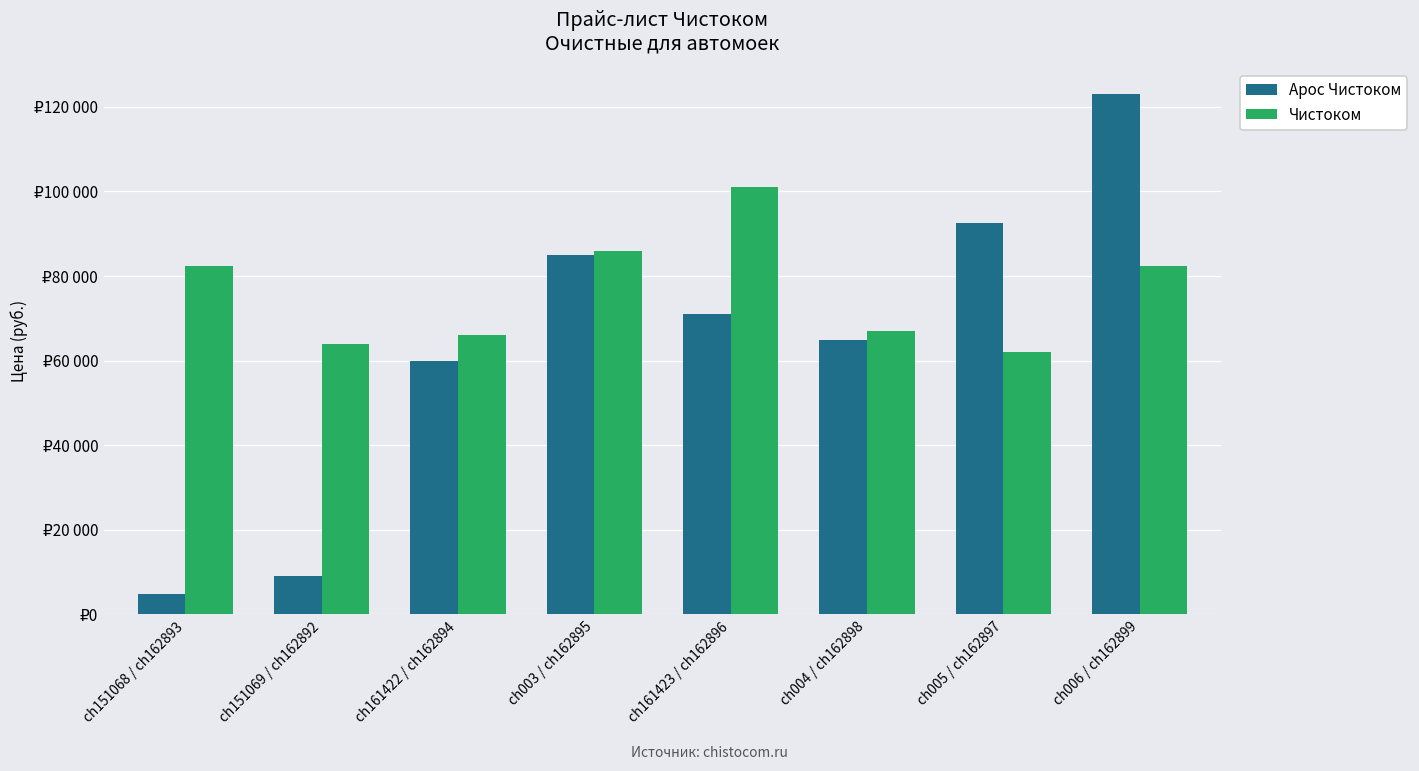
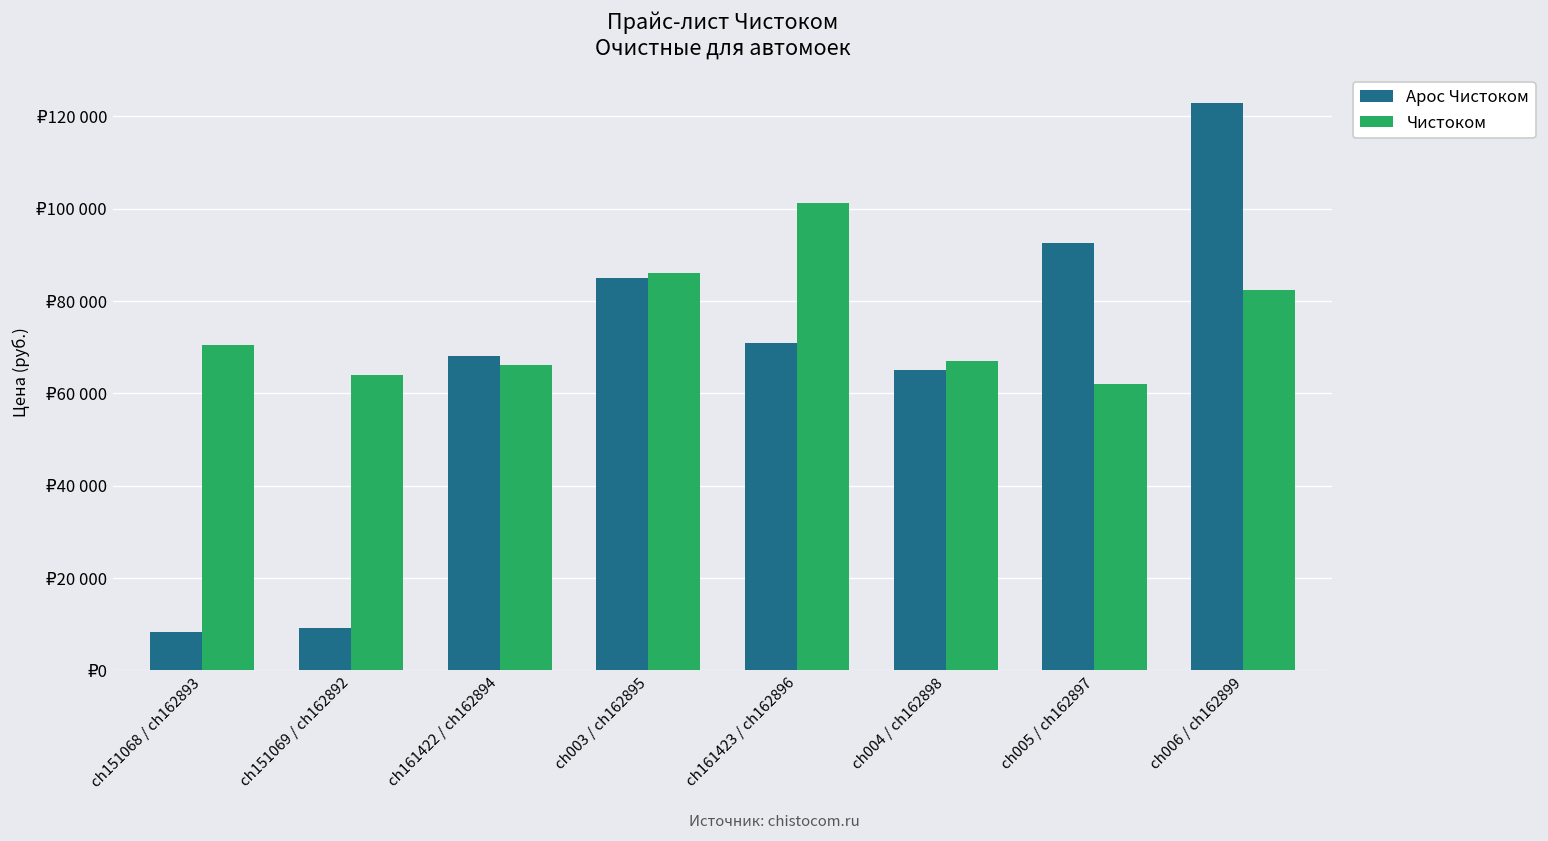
Арос Чистоком, ch151068 / ch162893: ₽5000 -> ₽8000
Чистоком, ch151068 / ch162893: ₽82000 -> ₽71000
Арос Чистоком, ch161422 / ch162894: ₽60000 -> ₽68000
